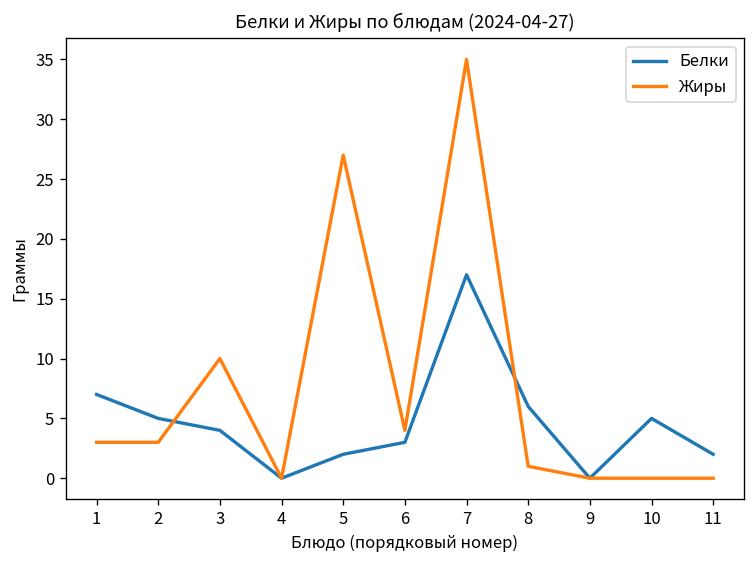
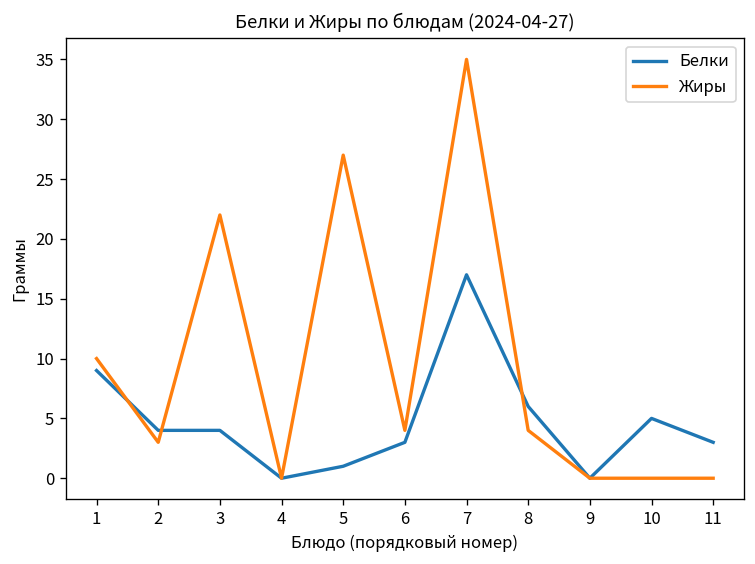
Белки, 1: 7 -> 9
Жиры, 1: 3 -> 10
Белки, 2: 5 -> 4
Жиры, 3: 10 -> 22
Белки, 5: 2 -> 1
Жиры, 8: 1 -> 4
Белки, 11: 2 -> 3
